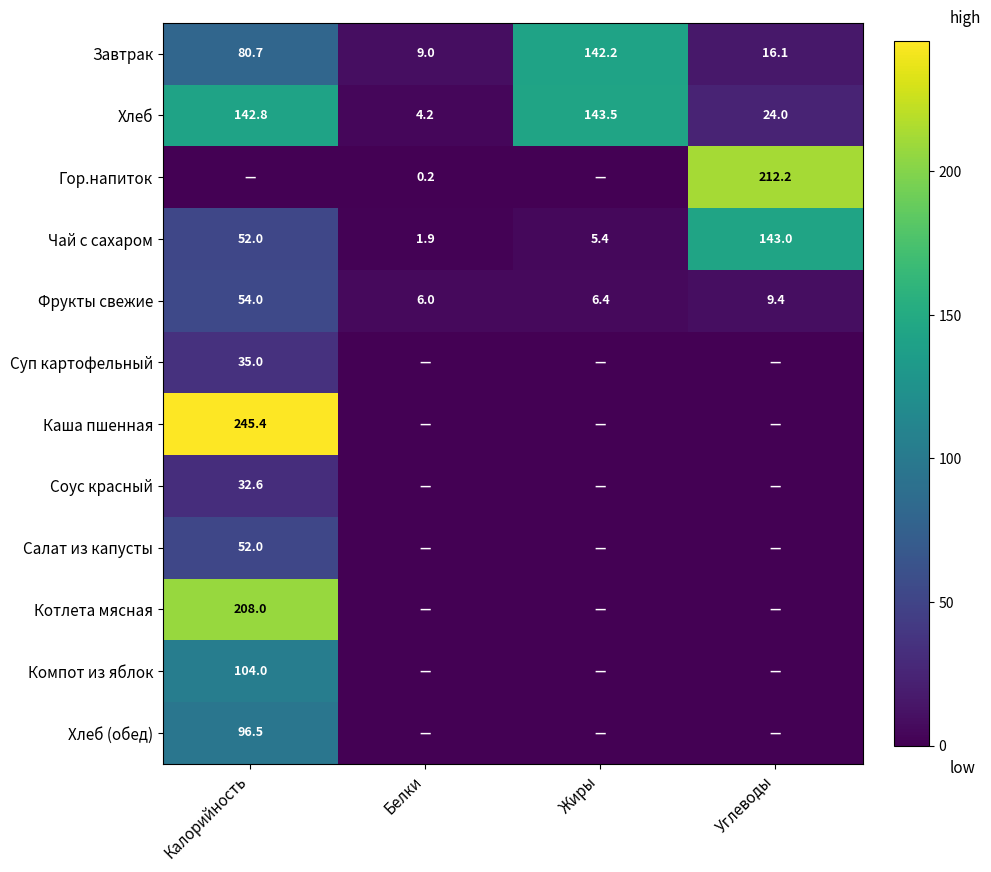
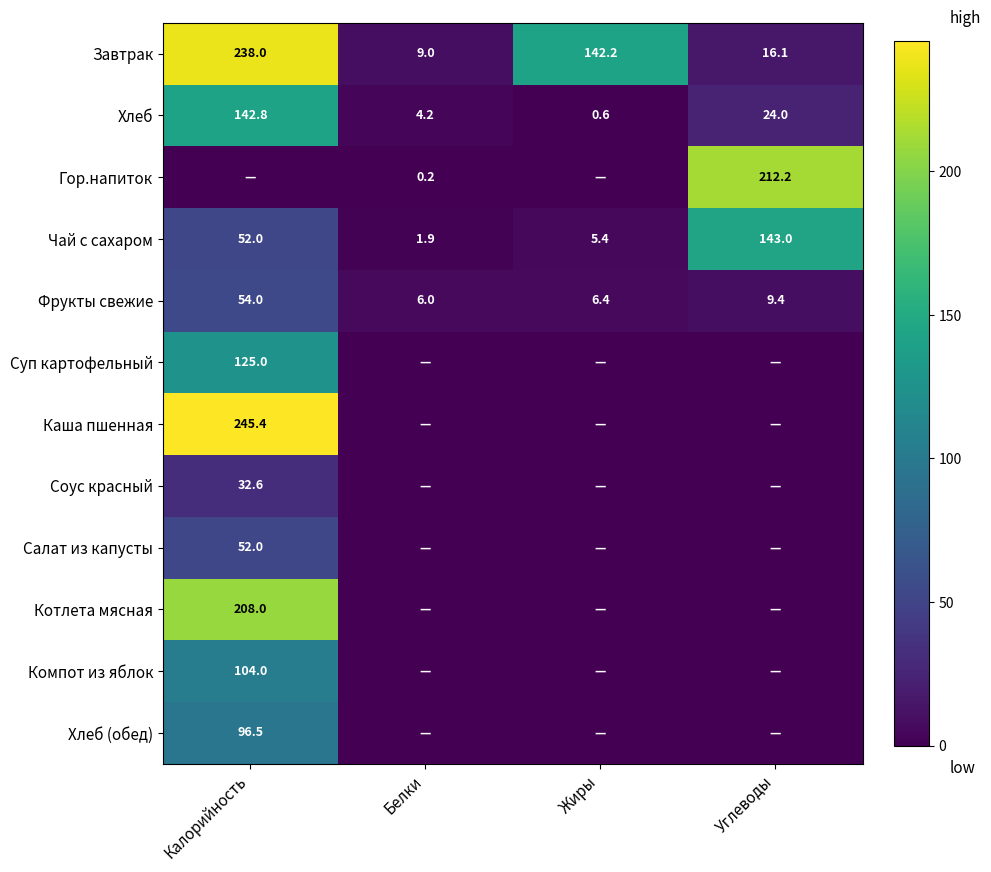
Завтрак, Калорийность: 80.7 -> 238.0
Хлеб, Жиры: 143.5 -> 0.6
Суп картофельный, Калорийность: 35.0 -> 125.0
